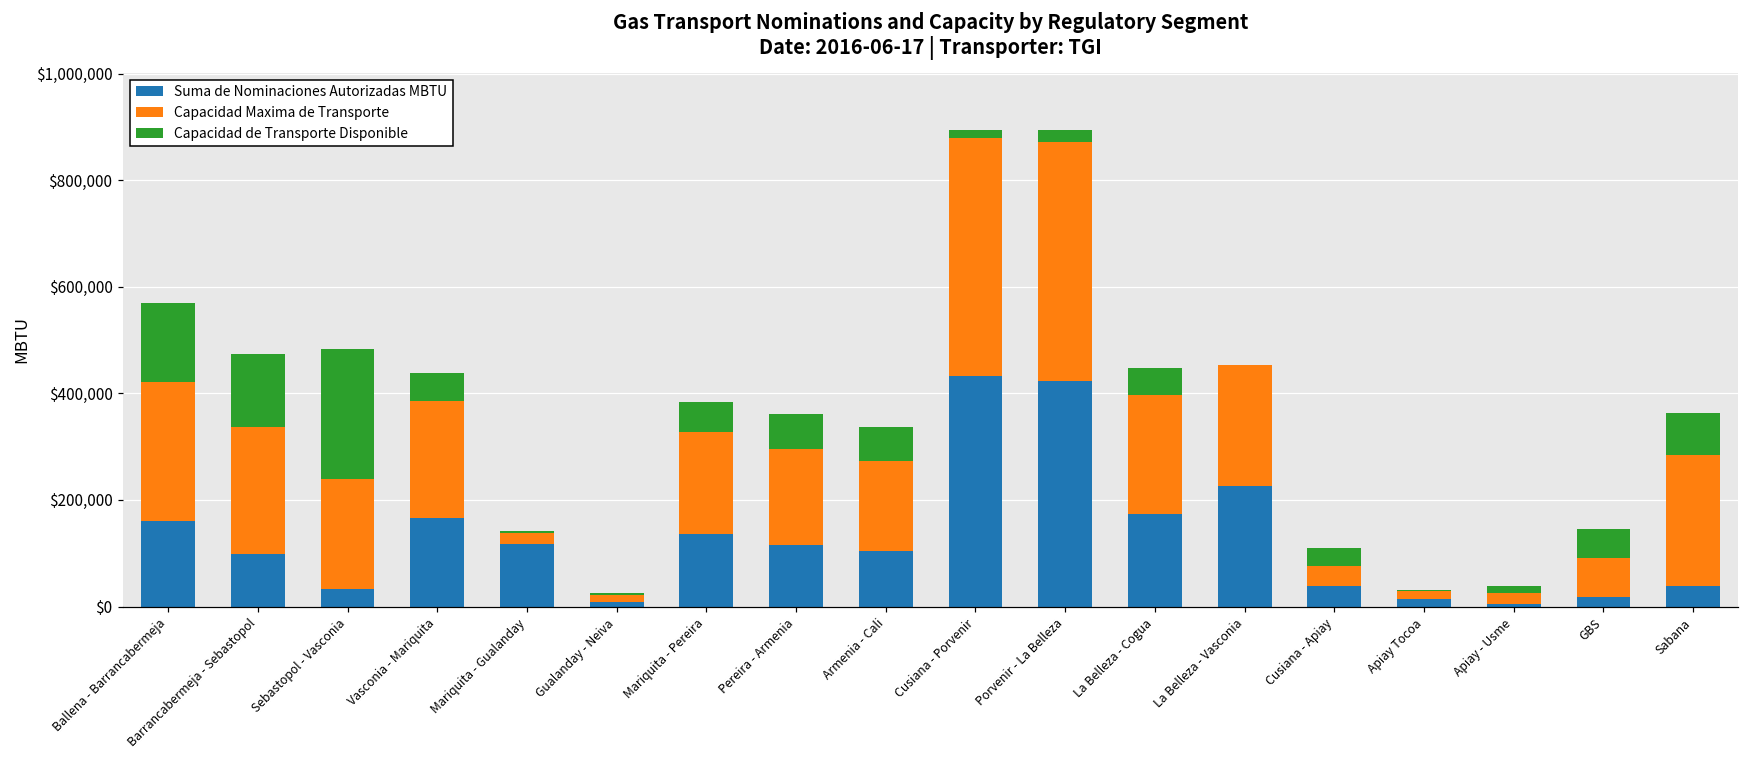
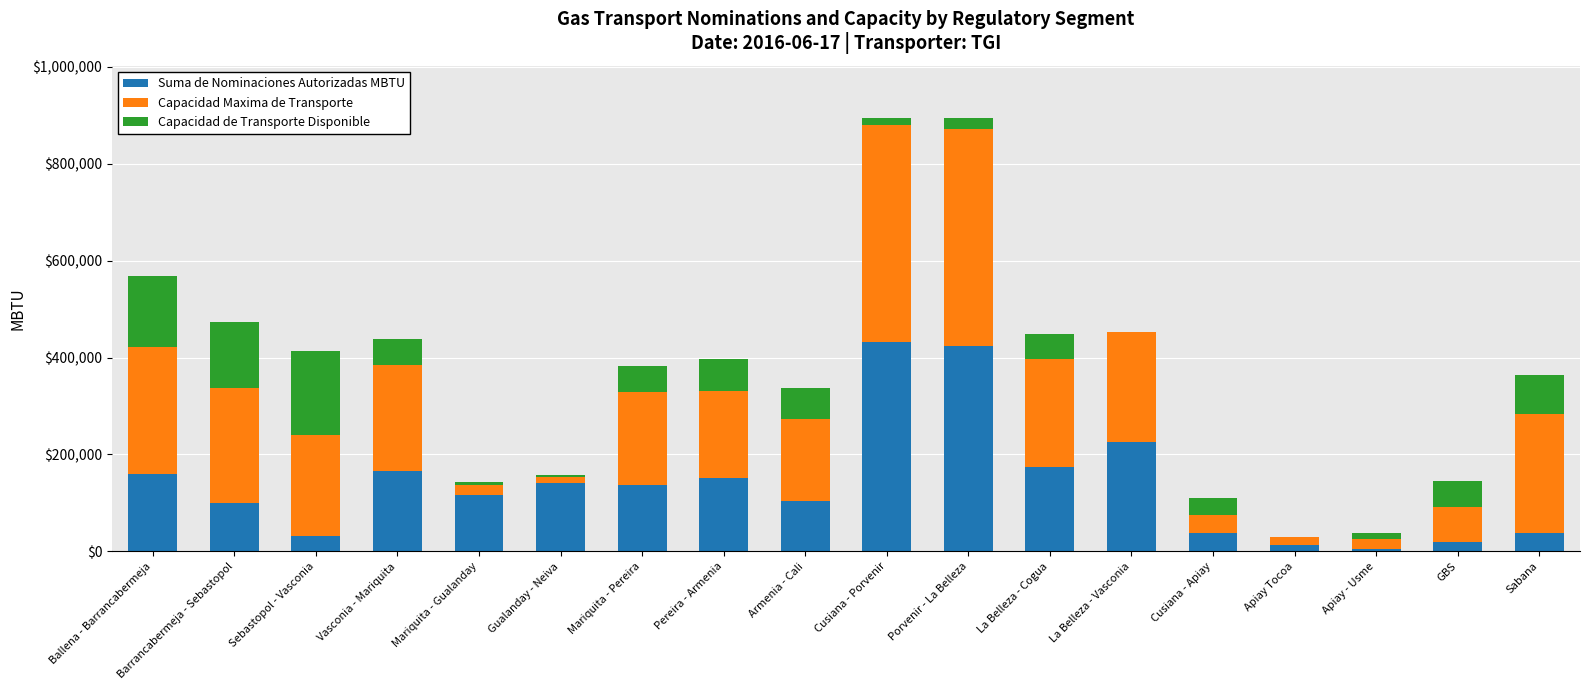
Capacidad de Transporte Disponible, Sebastopol - Vasconia: $240,000 -> $170,000
Suma de Nominaciones Autorizadas MBTU, Gualanday - Neiva: $10,000 -> $140,000
Suma de Nominaciones Autorizadas MBTU, Pereira - Armenia: $120,000 -> $150,000
